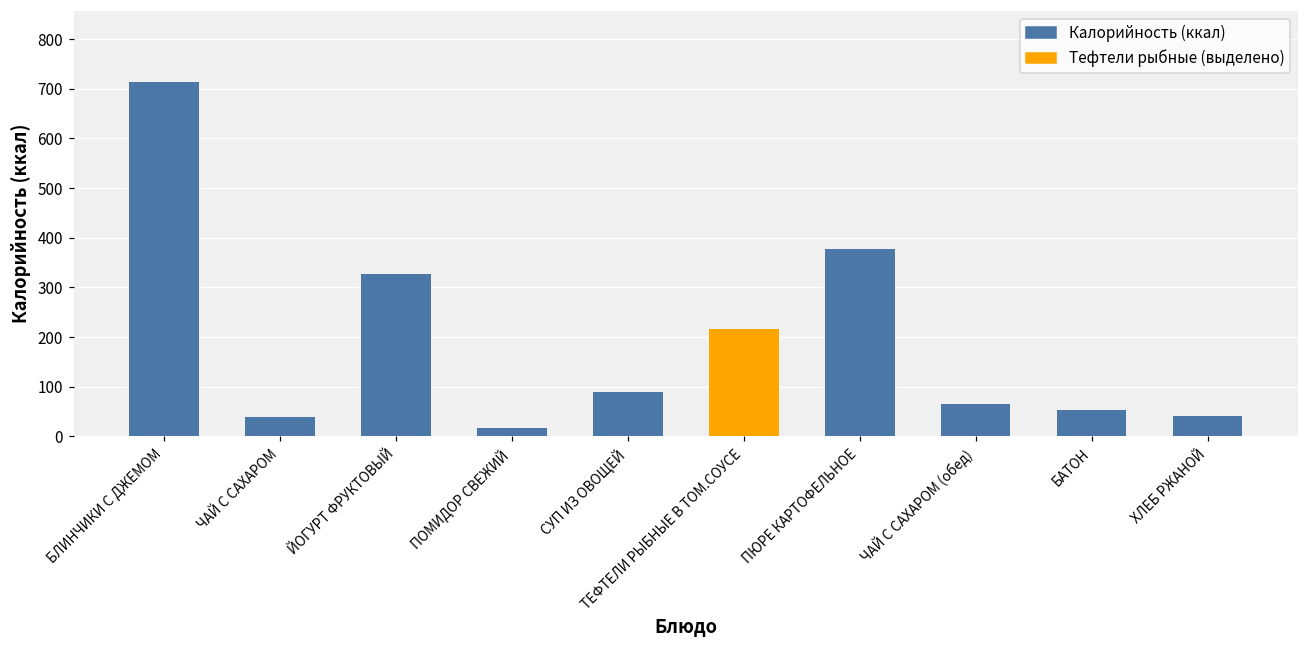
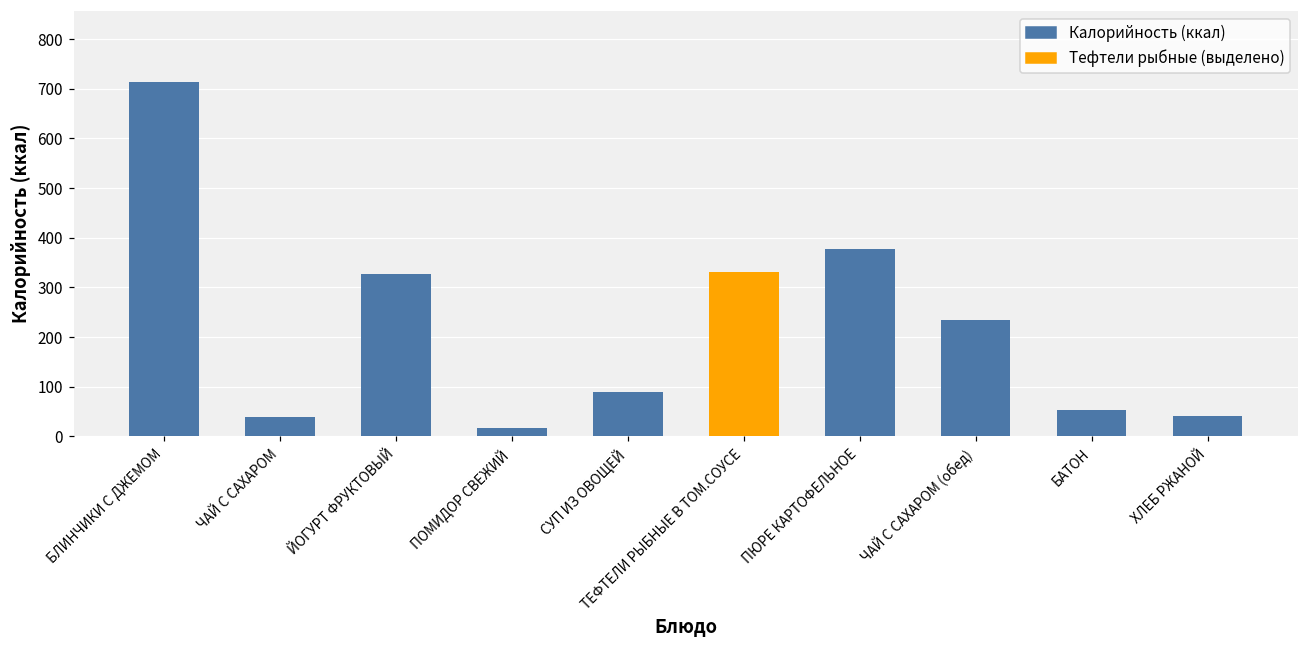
ТЕФТЕЛИ РЫБНЫЕ В ТОМ.СОУСЕ: 220 -> 330
ЧАЙ С САХАРОМ (обед): 70 -> 240
